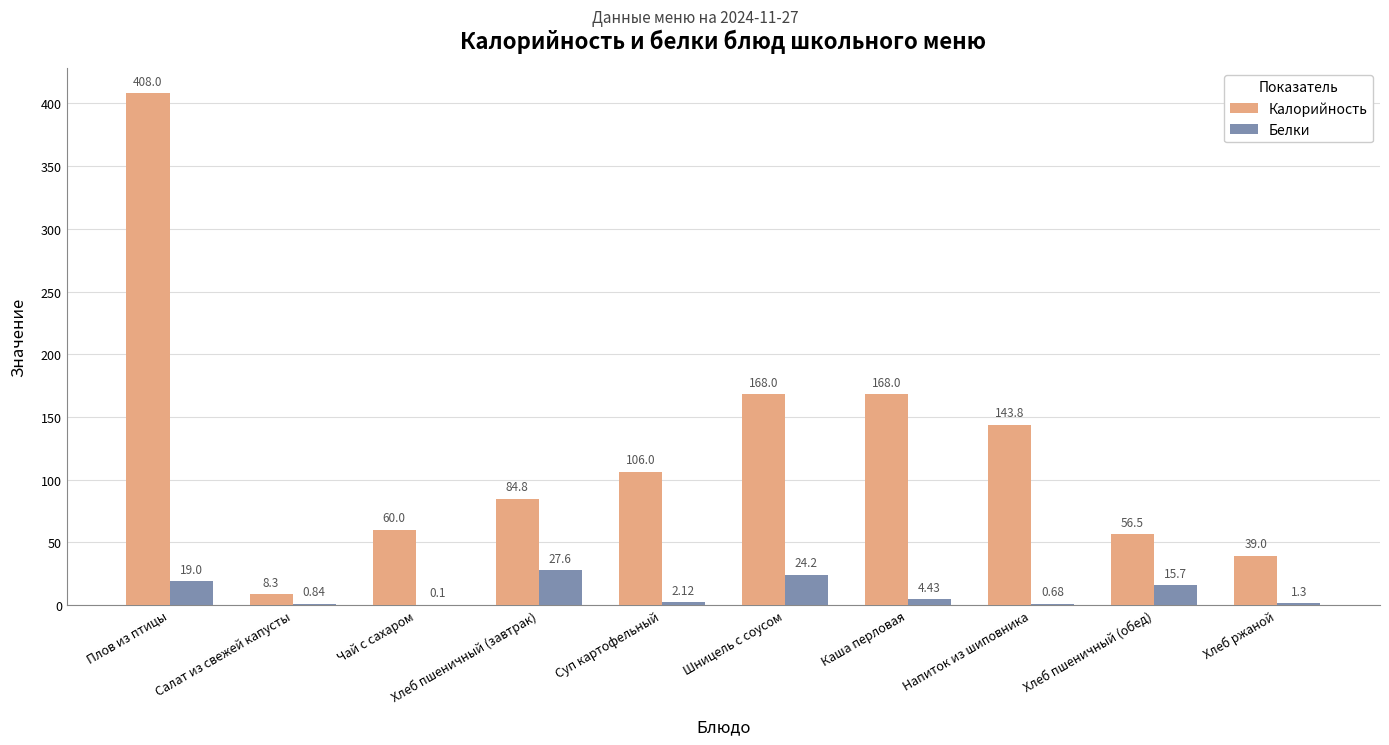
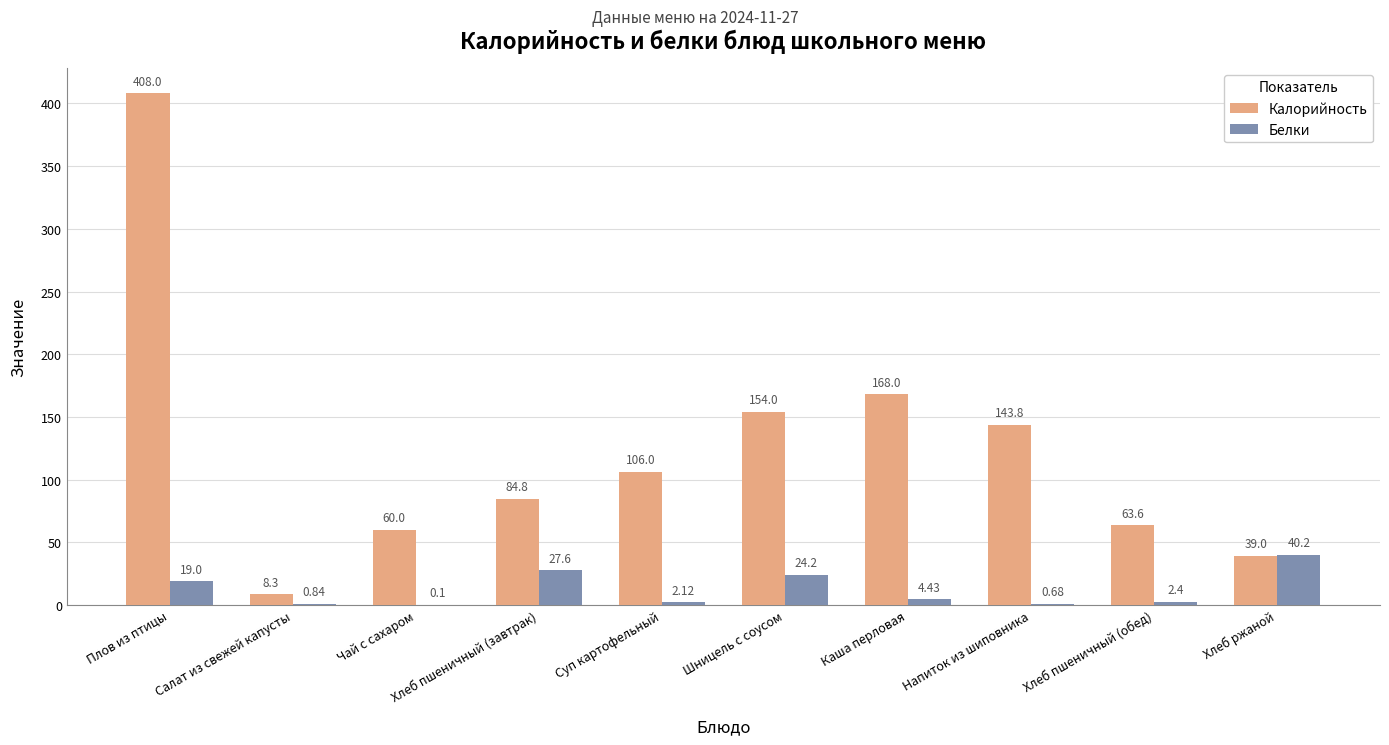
Калорийность, Шницель с соусом: 168.0 -> 154.0
Калорийность, Хлеб пшеничный (обед): 56.5 -> 63.6
Белки, Хлеб пшеничный (обед): 15.7 -> 2.4
Белки, Хлеб ржаной: 1.3 -> 40.2
